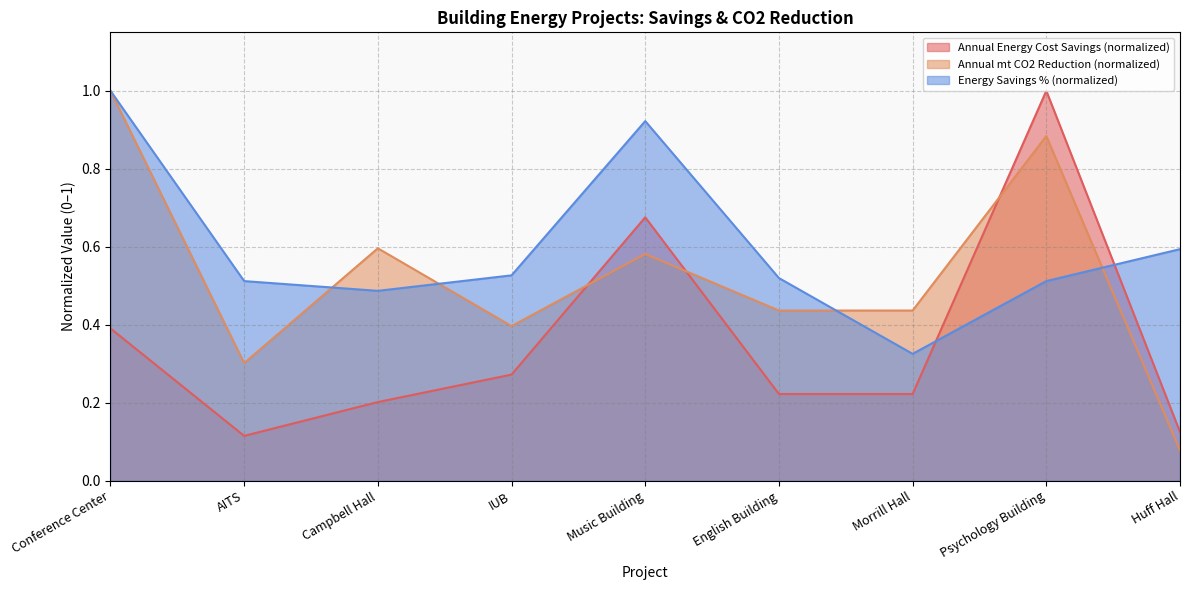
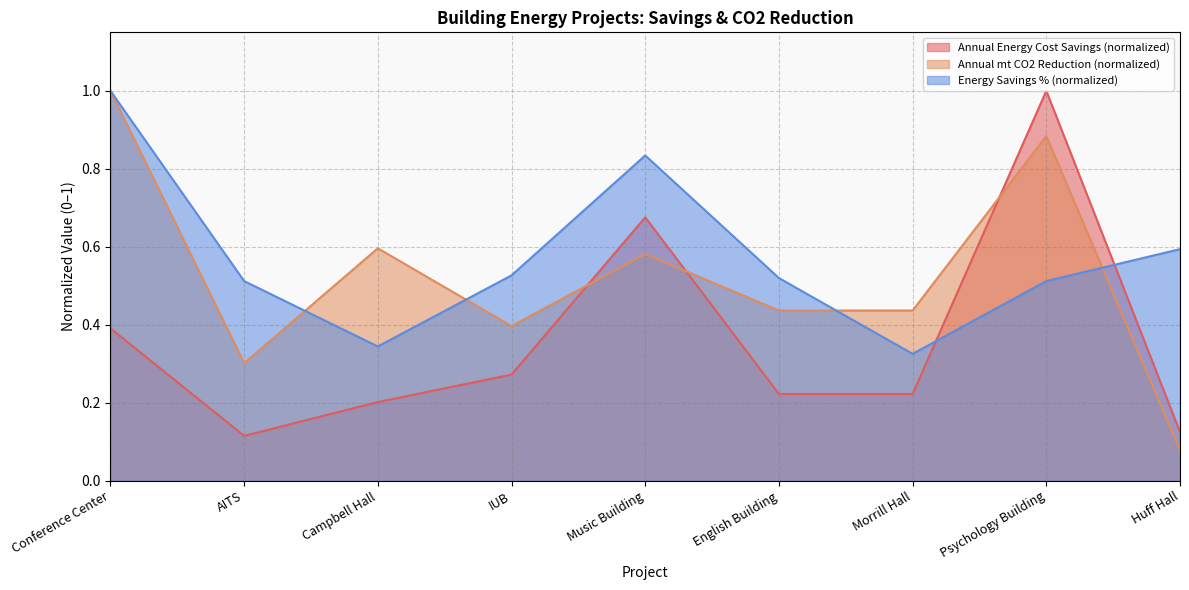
Energy Savings % (normalized), Campbell Hall: 0.49 -> 0.34
Energy Savings % (normalized), Music Building: 0.92 -> 0.83
